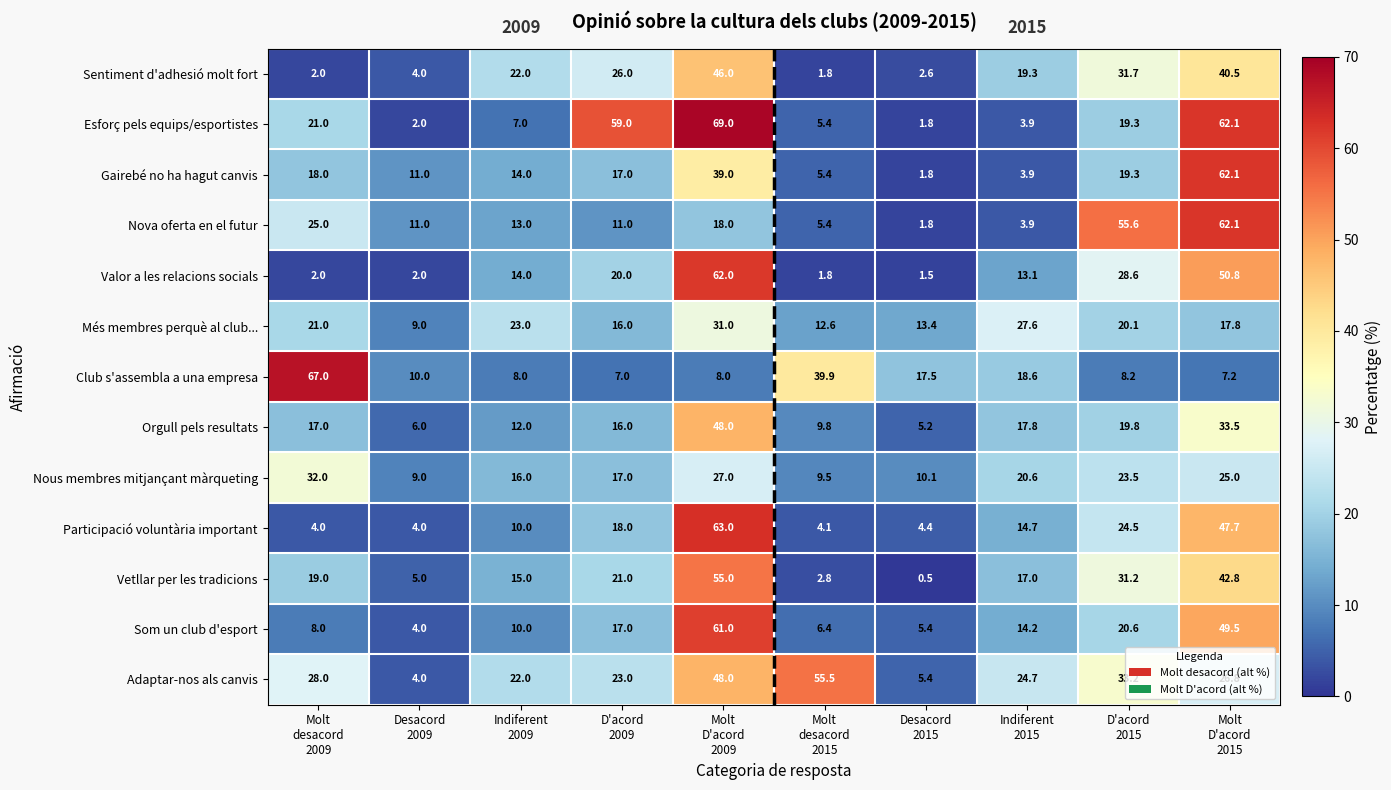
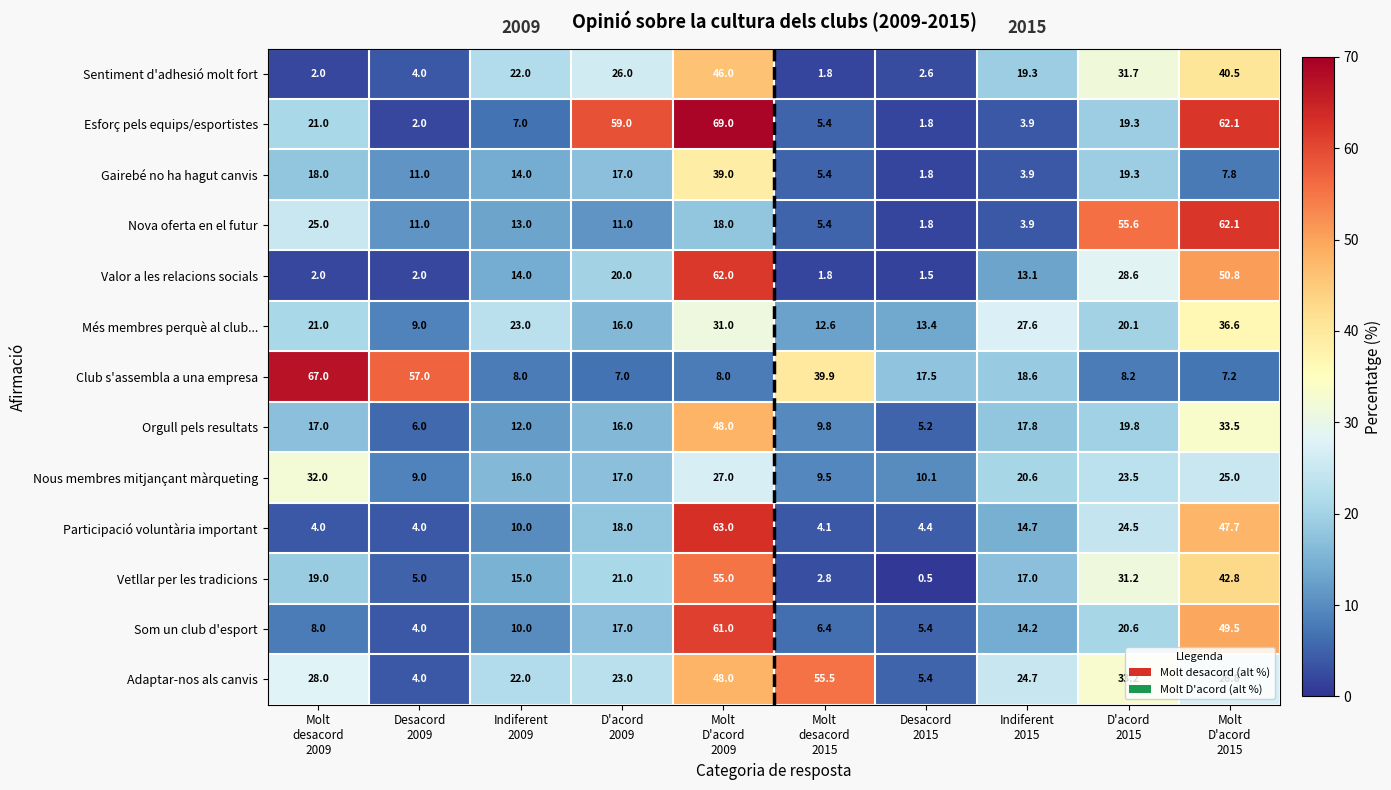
Gairebé no ha hagut canvis, Molt D'acord 2015: 62.1 -> 7.8
Més membres perquè al club..., Molt D'acord 2015: 17.8 -> 36.6
Club s'assembla a una empresa, Desacord 2009: 10.0 -> 57.0
